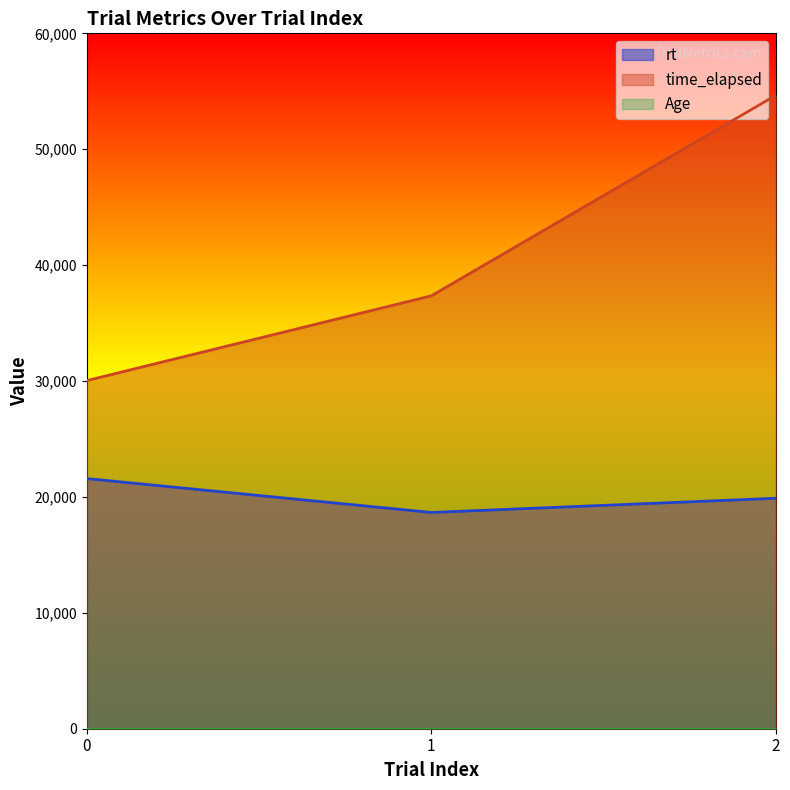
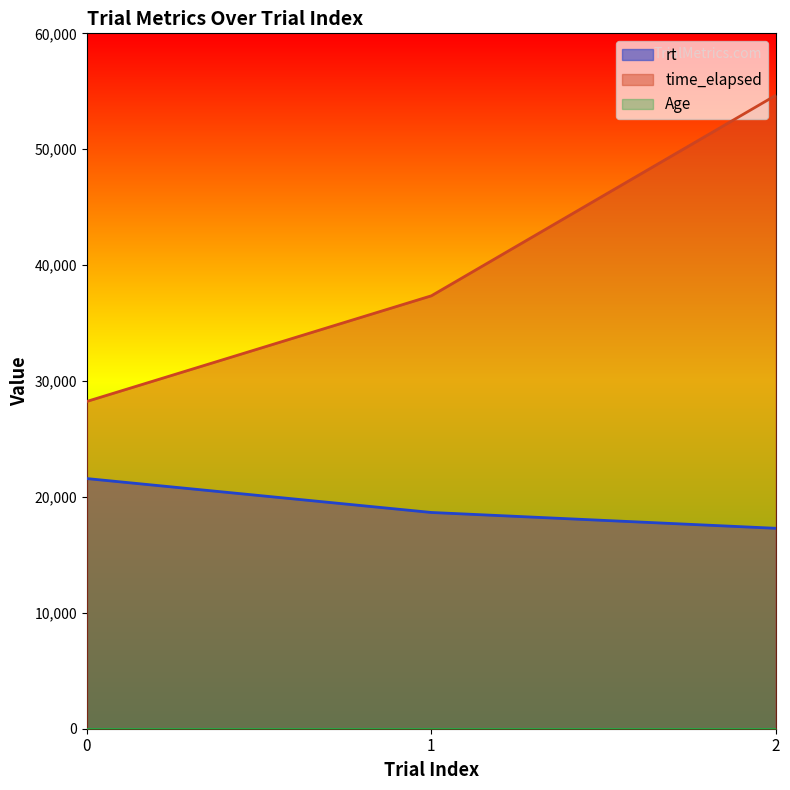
time_elapsed, 0: 30,000 -> 28,200
rt, 2: 19,900 -> 17,300
